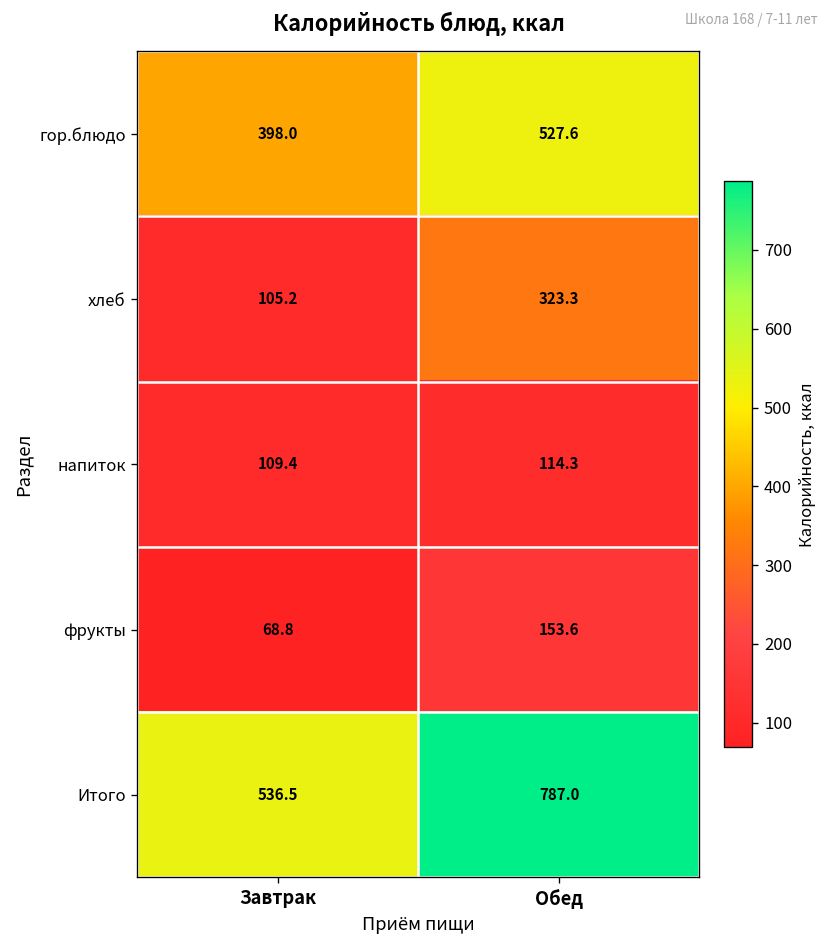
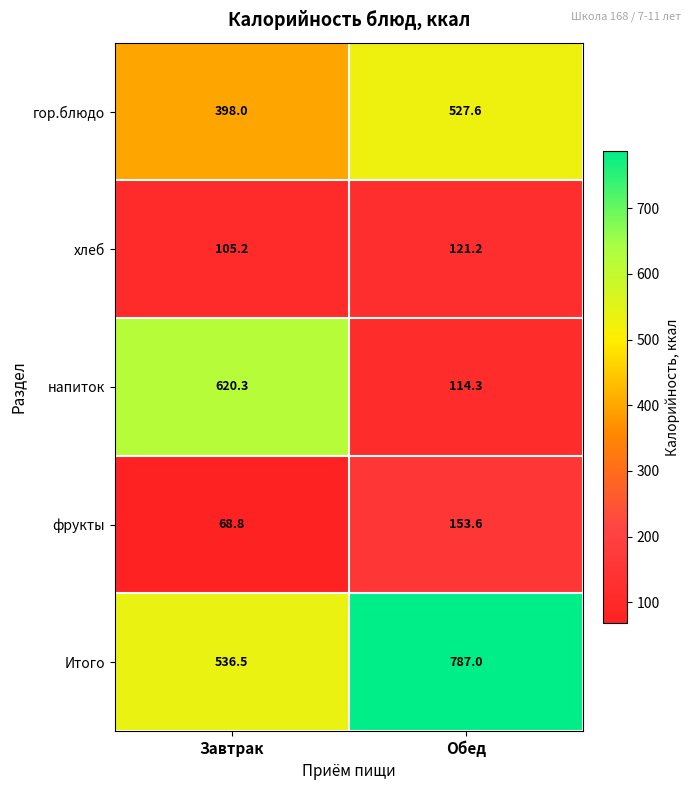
хлеб, Обед: 323.3 -> 121.2
напиток, Завтрак: 109.4 -> 620.3
